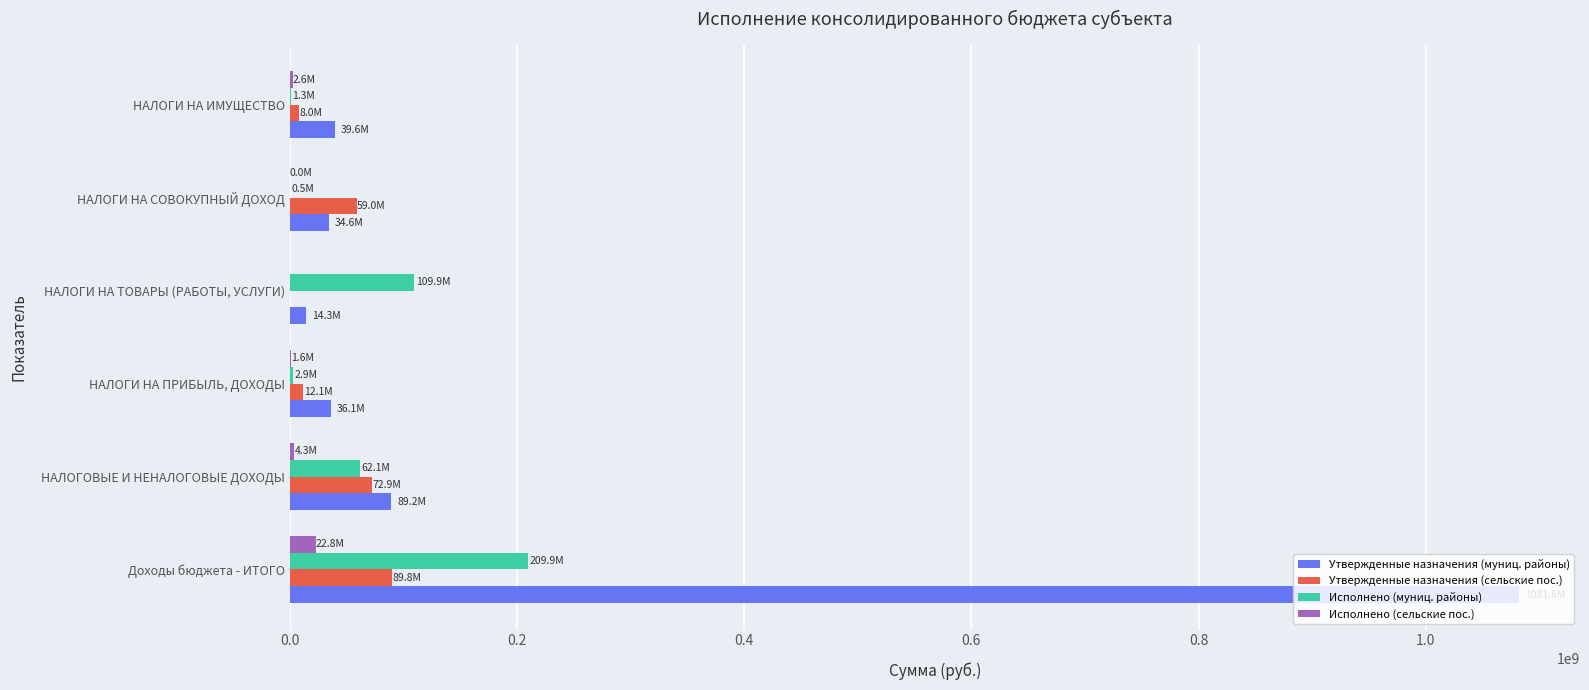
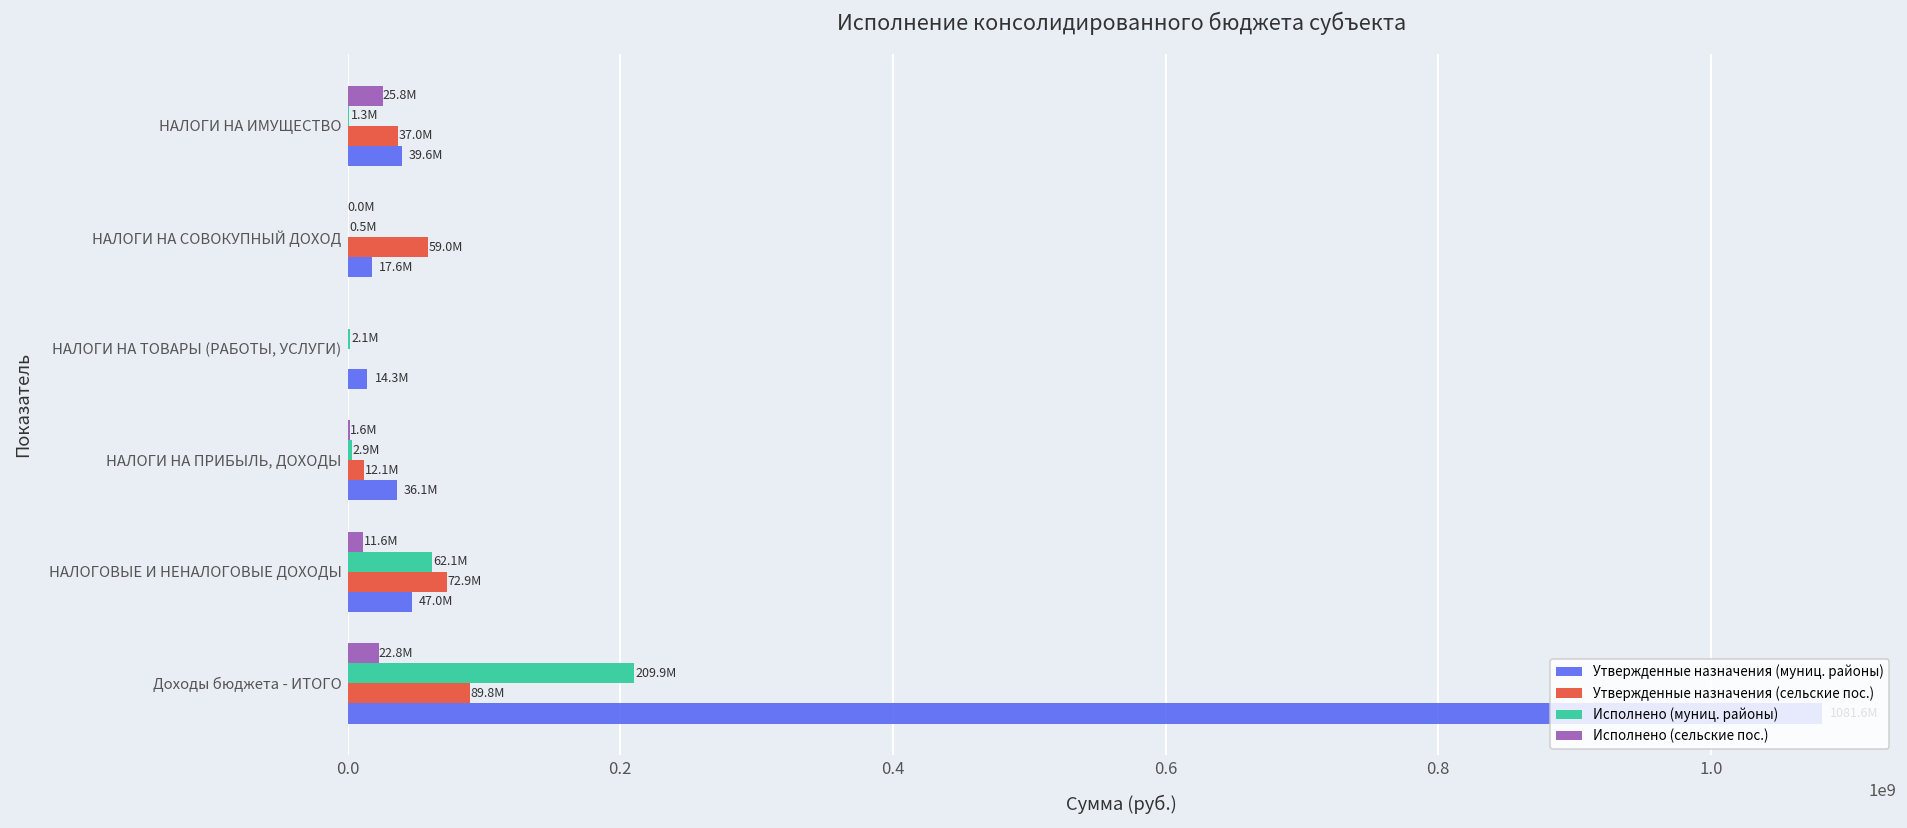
Исполнено (сельские пос.), НАЛОГИ НА ИМУЩЕСТВО: 2.6M -> 25.8M
Утвержденные назначения (сельские пос.), НАЛОГИ НА ИМУЩЕСТВО: 8.0M -> 37.0M
Утвержденные назначения (муниц. районы), НАЛОГИ НА СОВОКУПНЫЙ ДОХОД: 34.6M -> 17.6M
Исполнено (муниц. районы), НАЛОГИ НА ТОВАРЫ (РАБОТЫ, УСЛУГИ): 109.9M -> 2.1M
Исполнено (сельские пос.), НАЛОГОВЫЕ И НЕНАЛОГОВЫЕ ДОХОДЫ: 4.3M -> 11.6M
Утвержденные назначения (муниц. районы), НАЛОГОВЫЕ И НЕНАЛОГОВЫЕ ДОХОДЫ: 89.2M -> 47.0M
